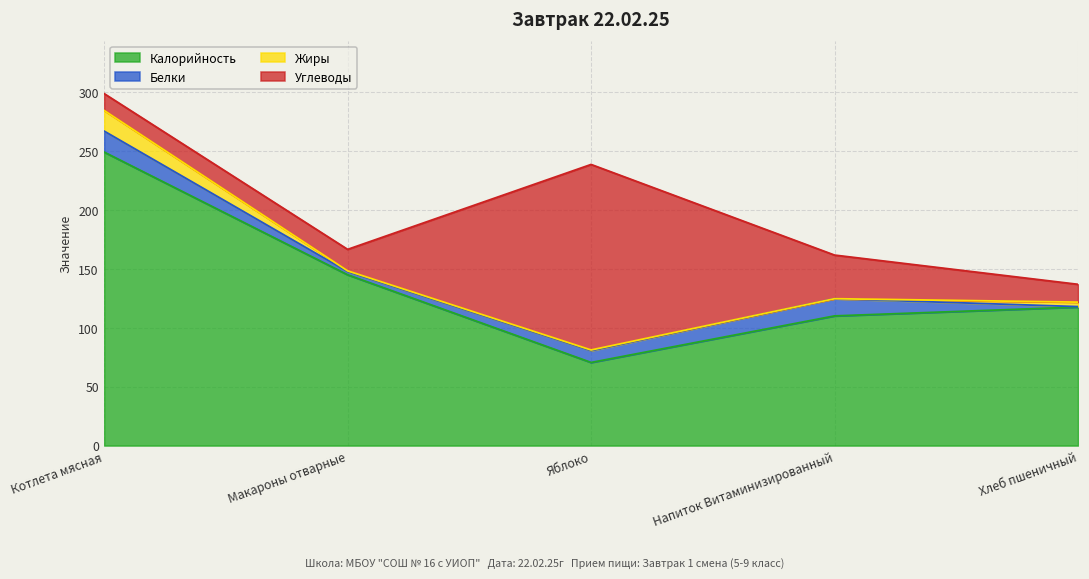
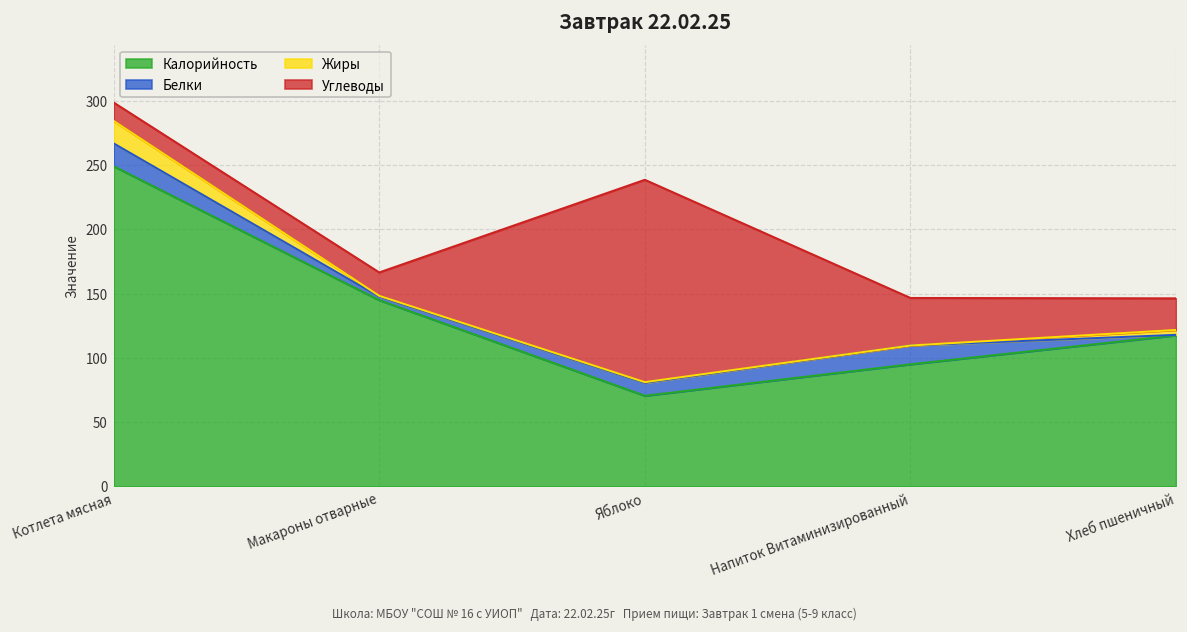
Калорийность, Напиток Витаминизированный: 110 -> 95
Углеводы, Хлеб пшеничный: 15 -> 25
